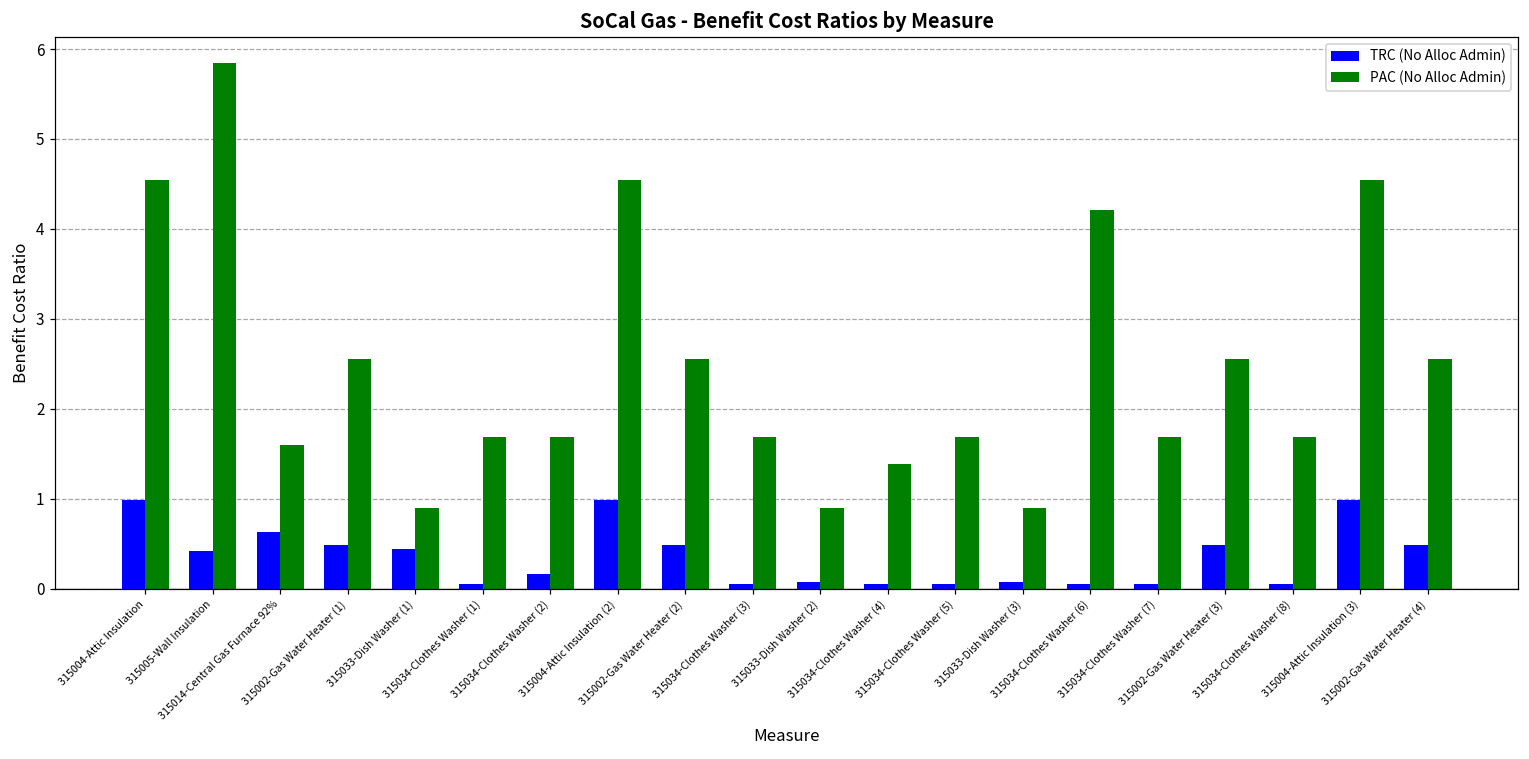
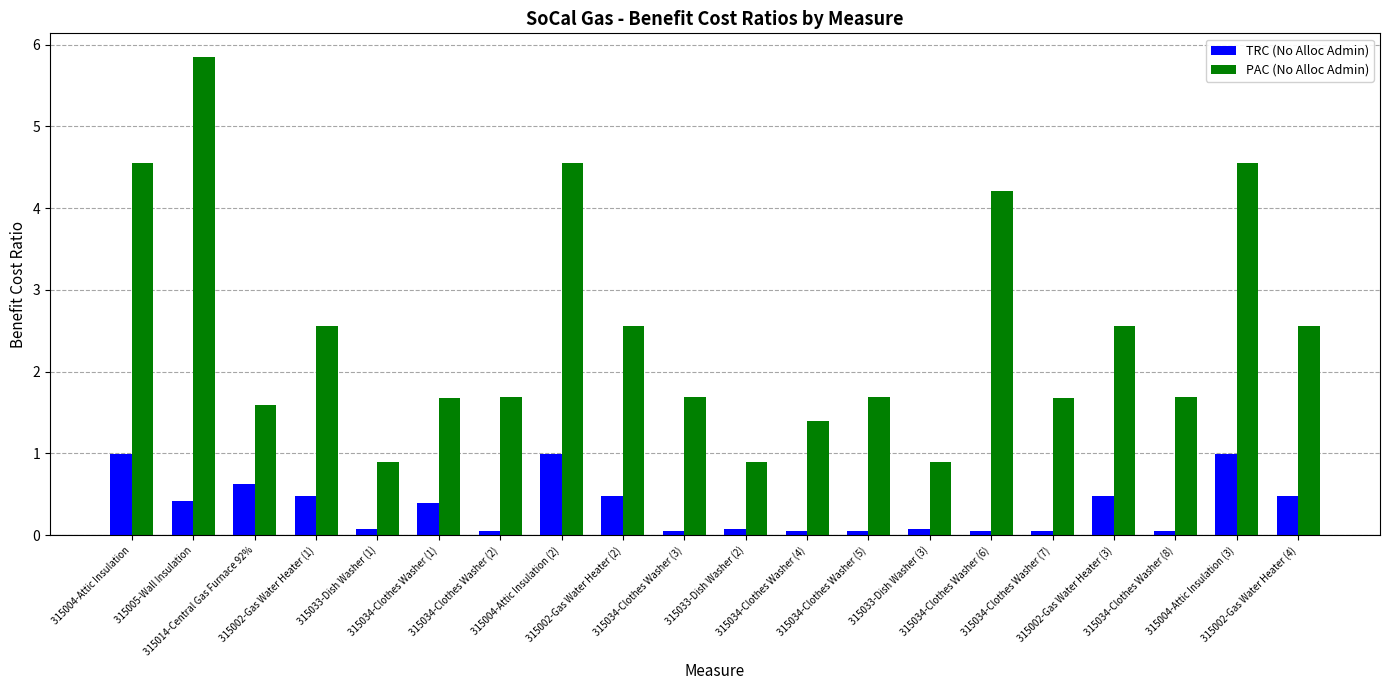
TRC (No Alloc Admin), 315033-Dish Washer (1): 0.4 -> 0.1
TRC (No Alloc Admin), 315034-Clothes Washer (1): 0.1 -> 0.4
TRC (No Alloc Admin), 315034-Clothes Washer (2): 0.2 -> 0.1
